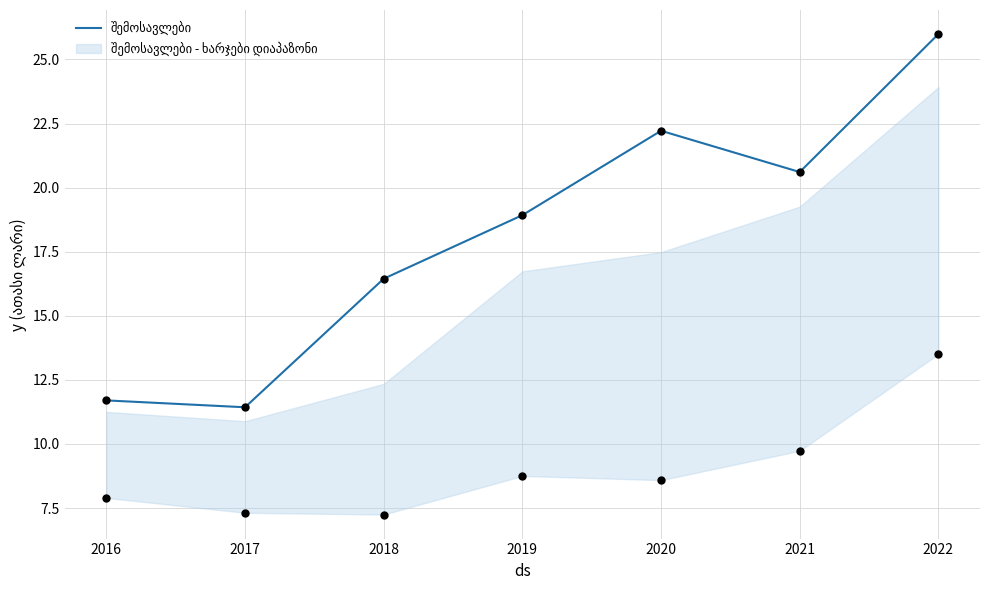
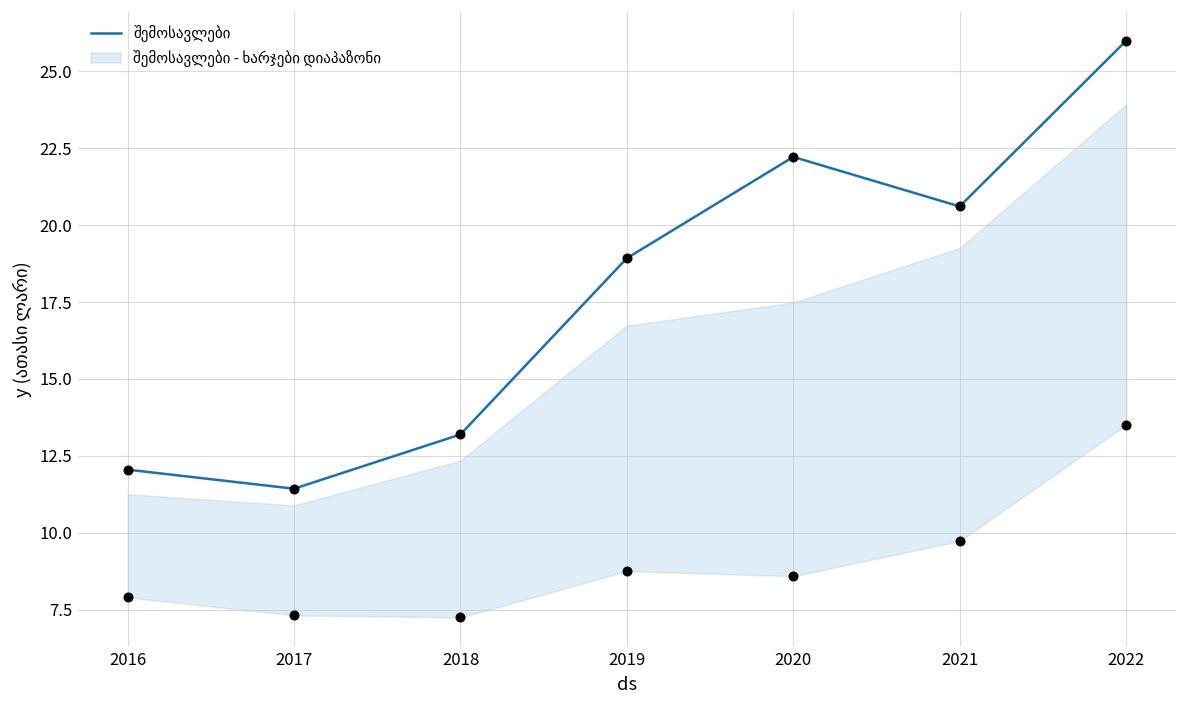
შემოსავლები, 2016: 11.7 -> 12.1
შემოსავლები, 2018: 16.4 -> 13.2
